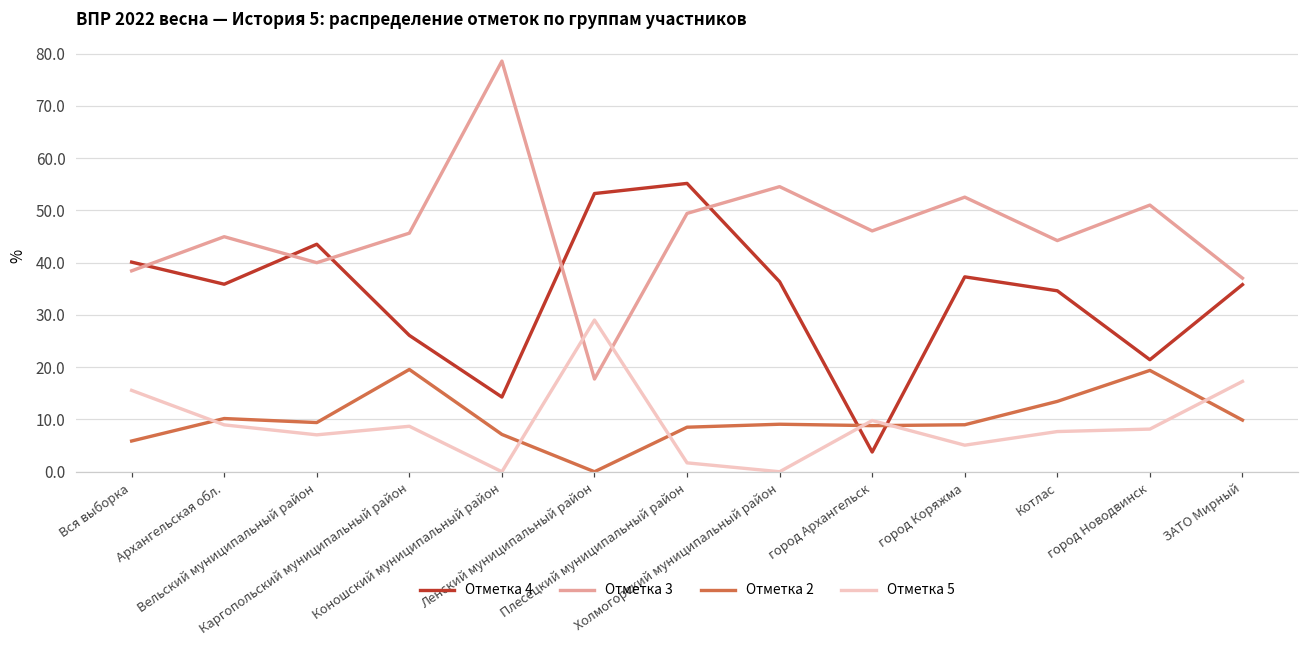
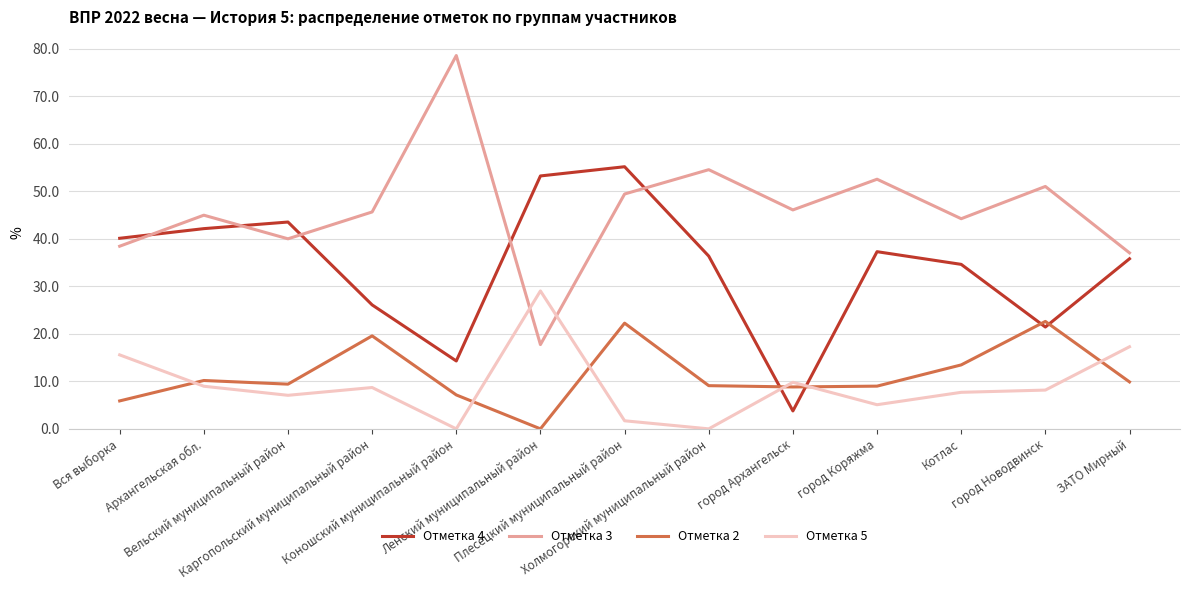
Отметка 4, Архангельская обл.: 36 -> 42
Отметка 2, Плесецкий муниципальный район: 9 -> 22
Отметка 2, город Новодвинск: 19 -> 23
